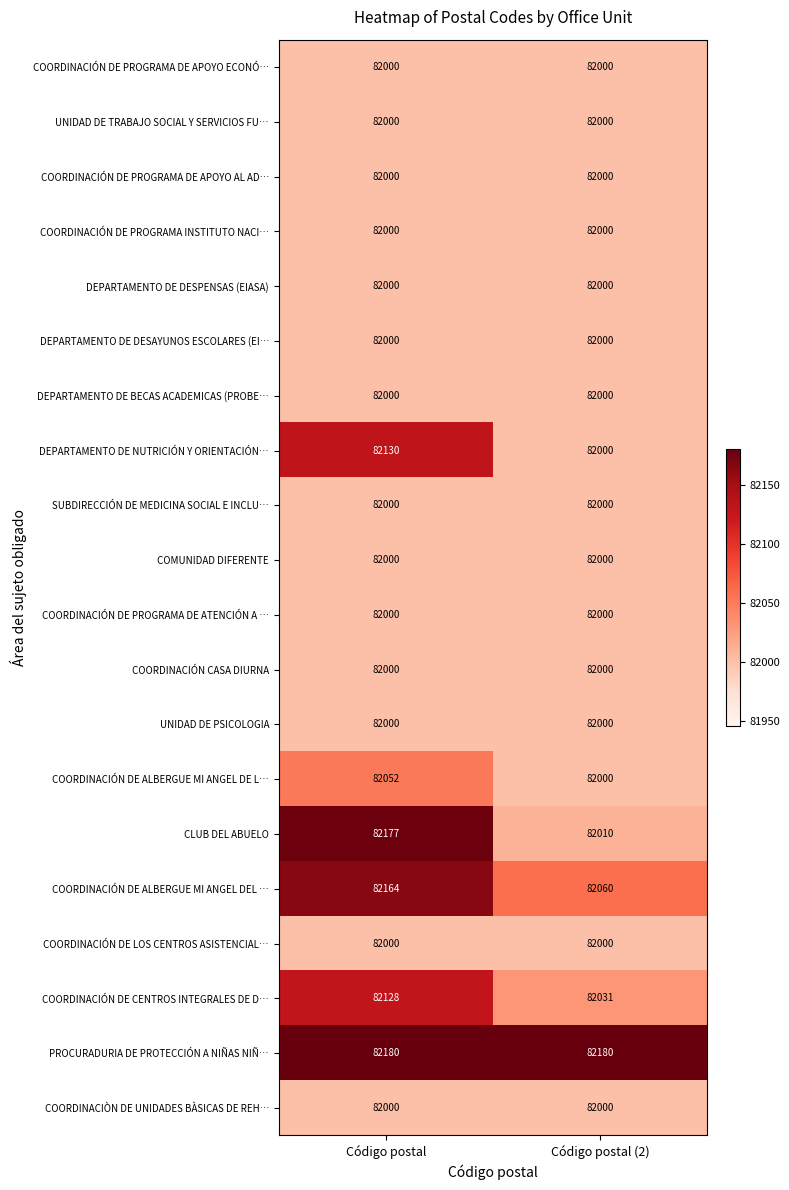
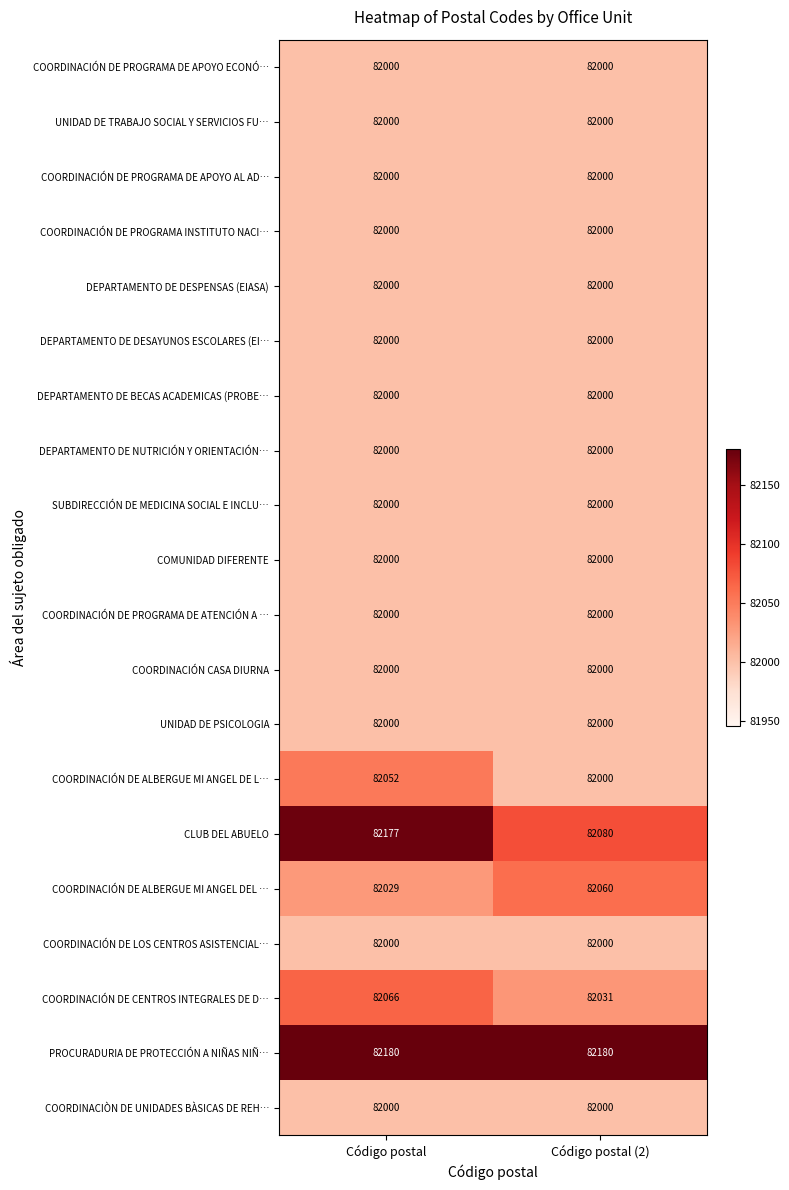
DEPARTAMENTO DE NUTRICIÓN Y ORIENTACIÓN…, Código postal: 82130 -> 82000
CLUB DEL ABUELO, Código postal (2): 82010 -> 82080
COORDINACIÓN DE ALBERGUE MI ANGEL DEL …, Código postal: 82164 -> 82029
COORDINACIÓN DE CENTROS INTEGRALES DE D…, Código postal: 82128 -> 82066
